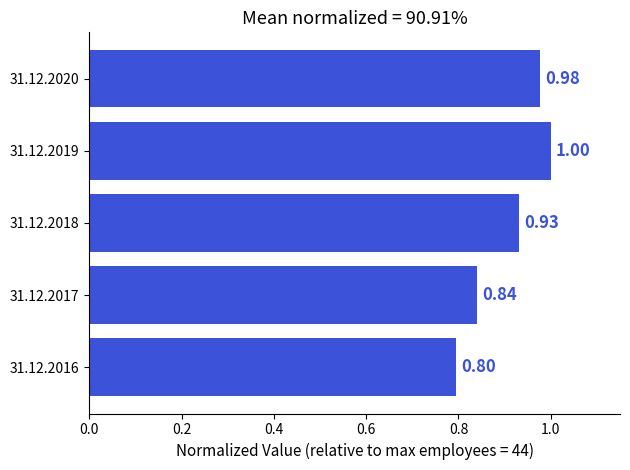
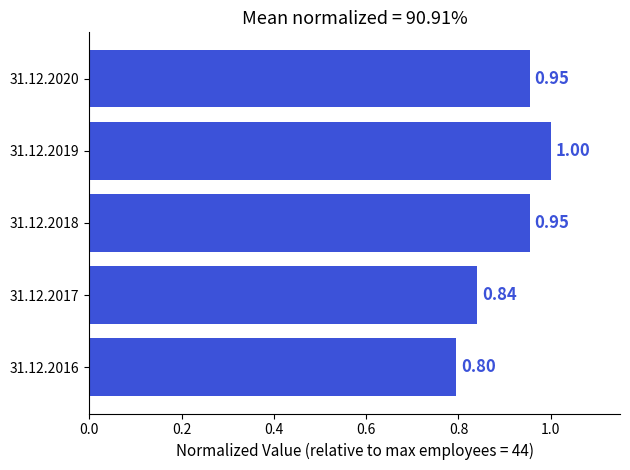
31.12.2020: 0.98 -> 0.95
31.12.2018: 0.93 -> 0.95
